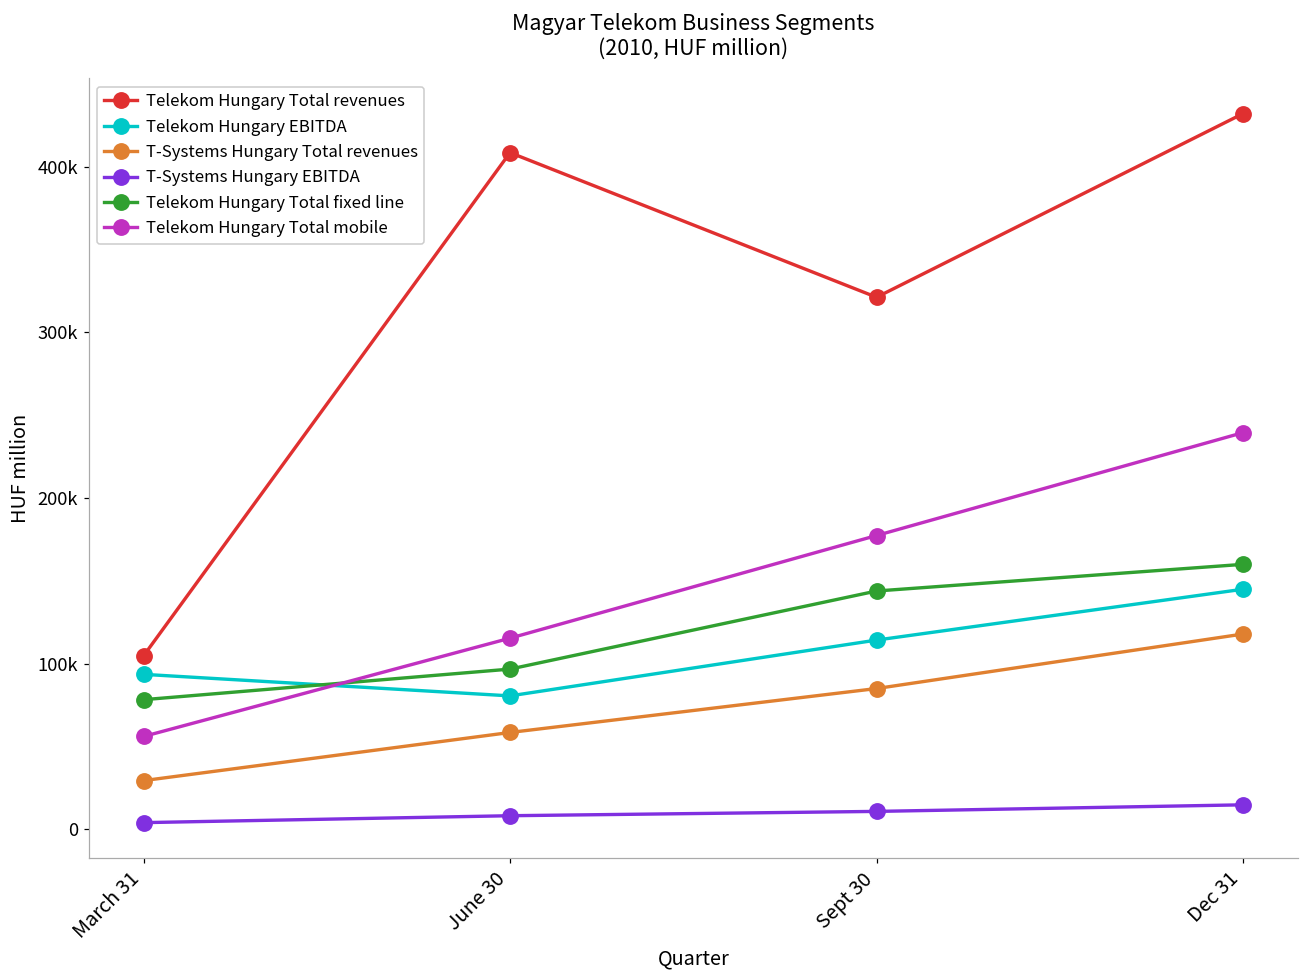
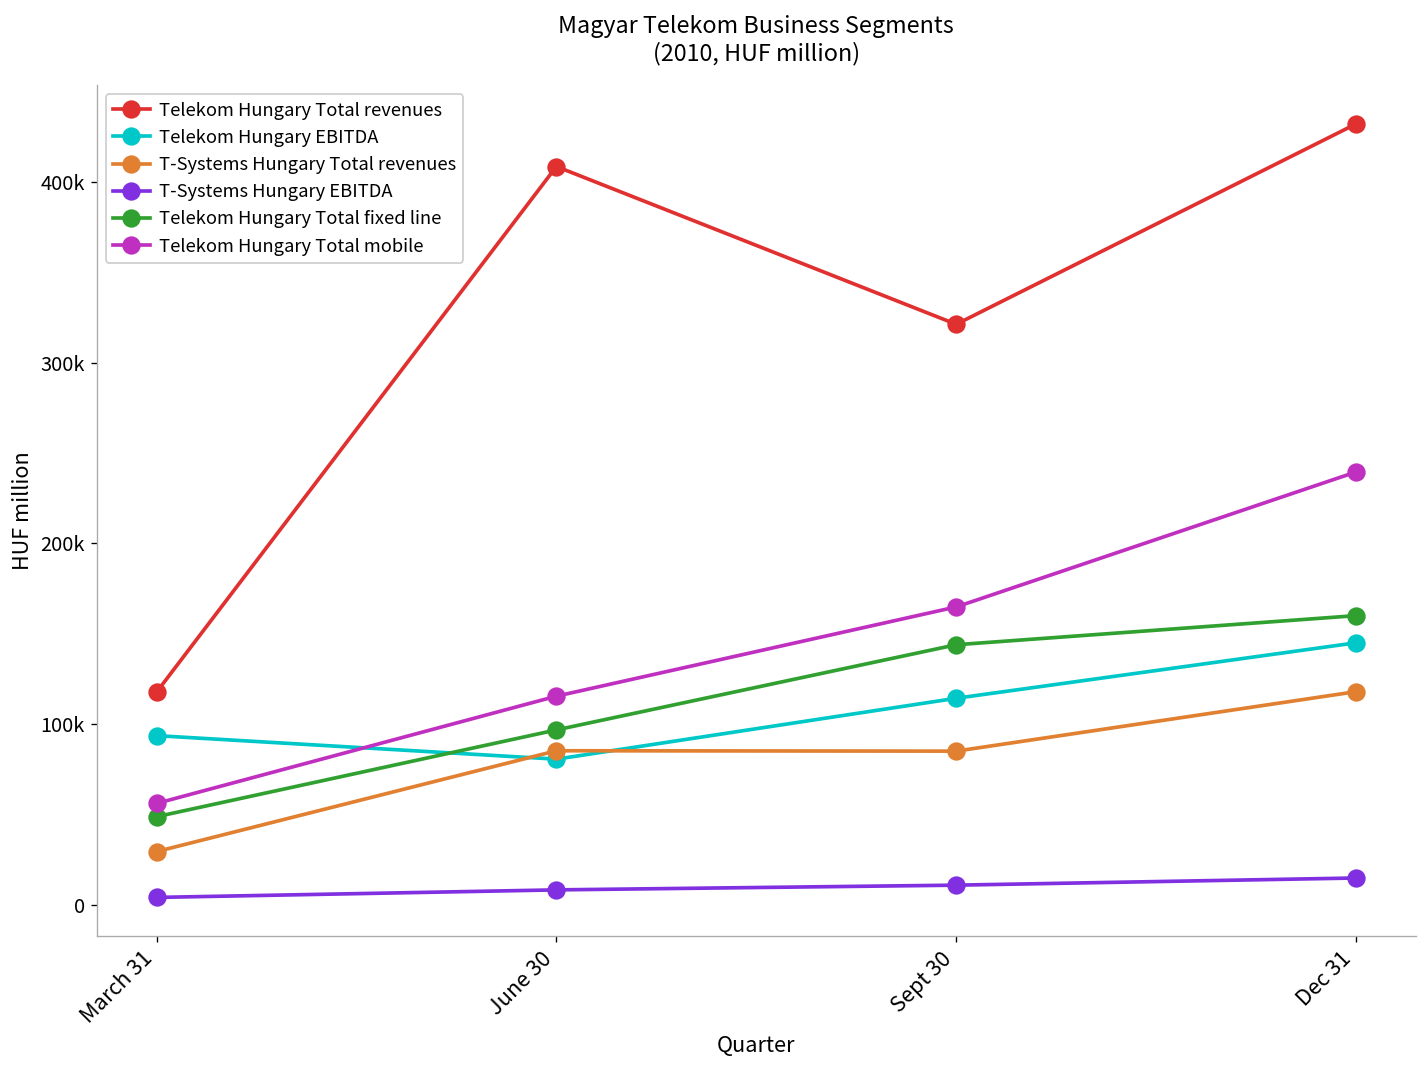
Telekom Hungary Total revenues, March 31: 105000 -> 118000
Telekom Hungary Total fixed line, March 31: 78000 -> 49000
T-Systems Hungary Total revenues, June 30: 58000 -> 85000
Telekom Hungary Total mobile, Sept 30: 177000 -> 165000
